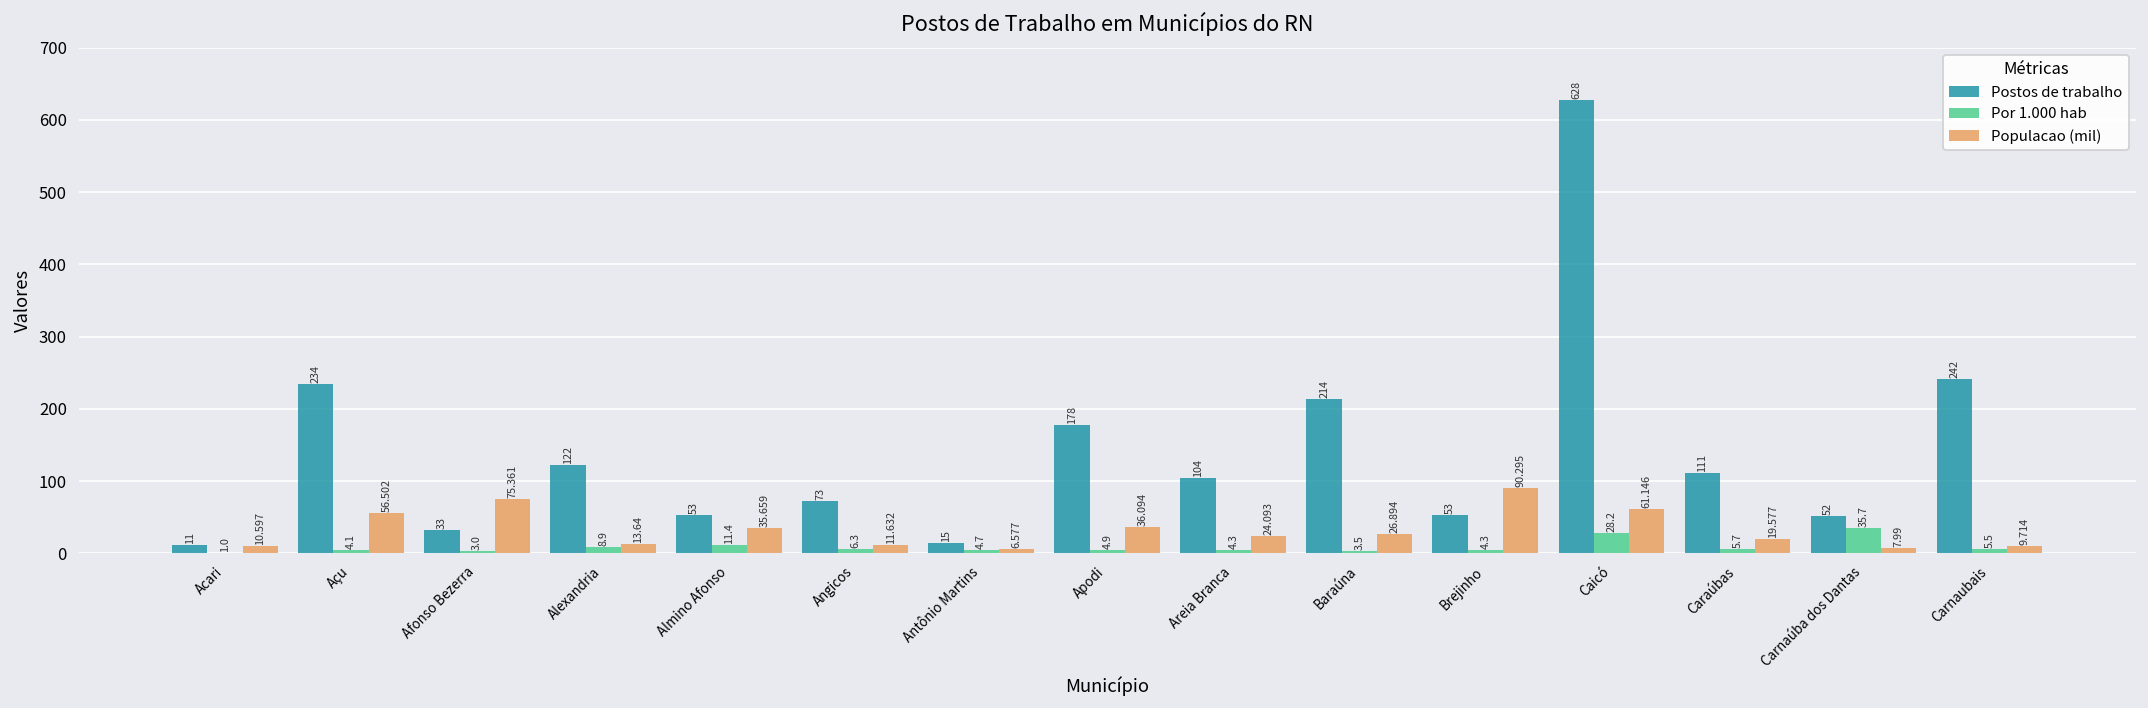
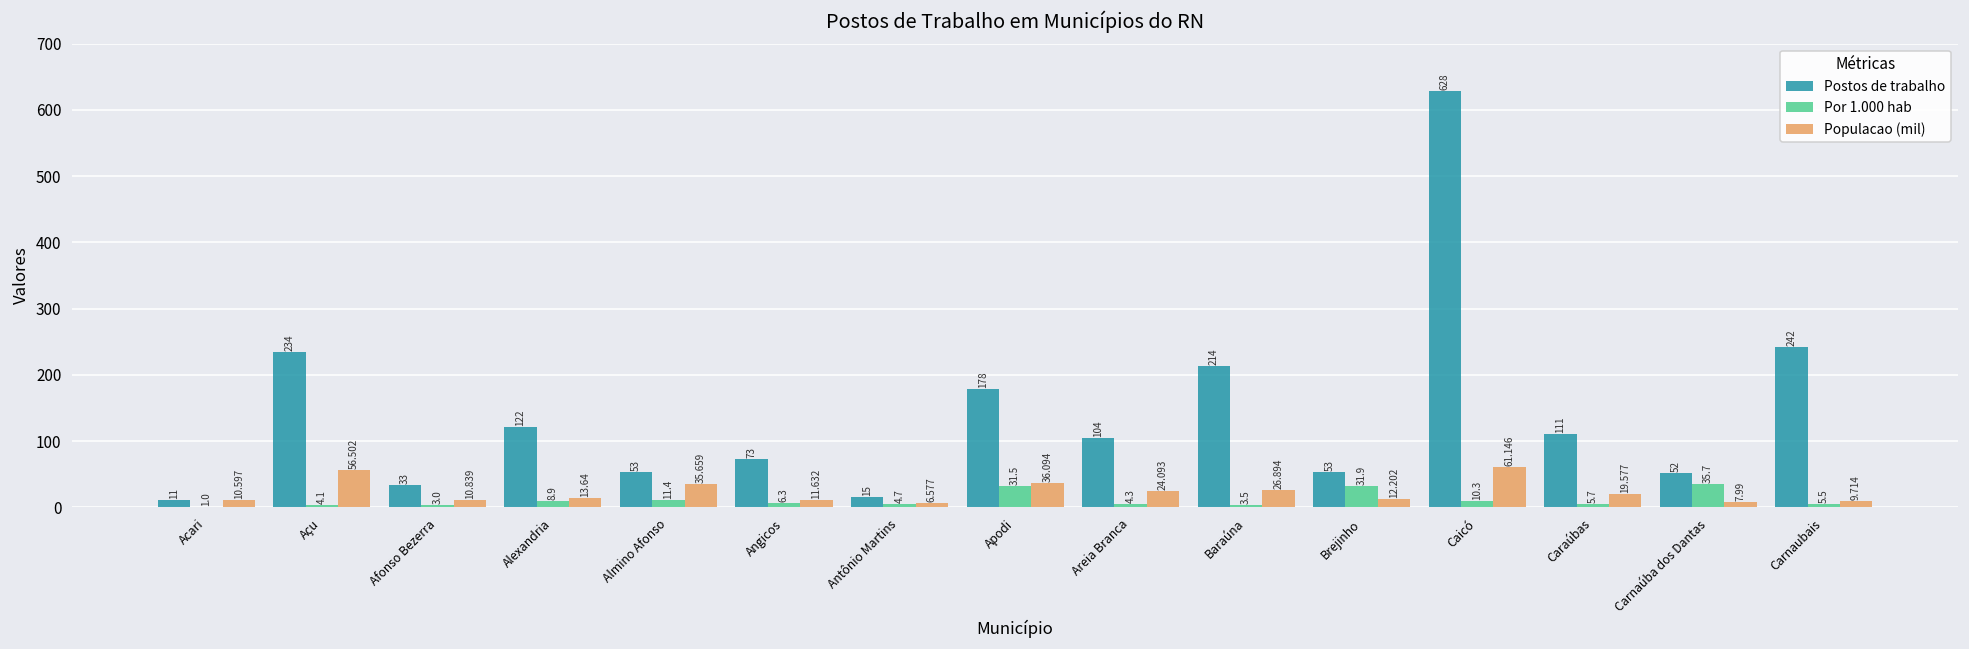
Populacao (mil), Afonso Bezerra: 75.361 -> 10.839
Por 1.000 hab, Apodi: 4.9 -> 31.5
Por 1.000 hab, Brejinho: 4.3 -> 31.9
Populacao (mil), Brejinho: 90.295 -> 12.202
Por 1.000 hab, Caicó: 28.2 -> 10.3
